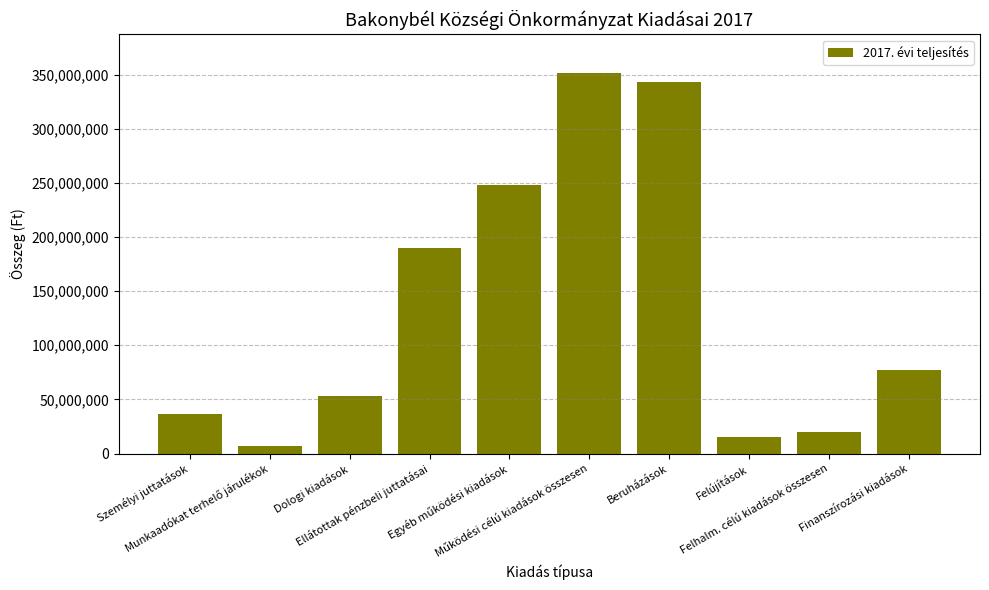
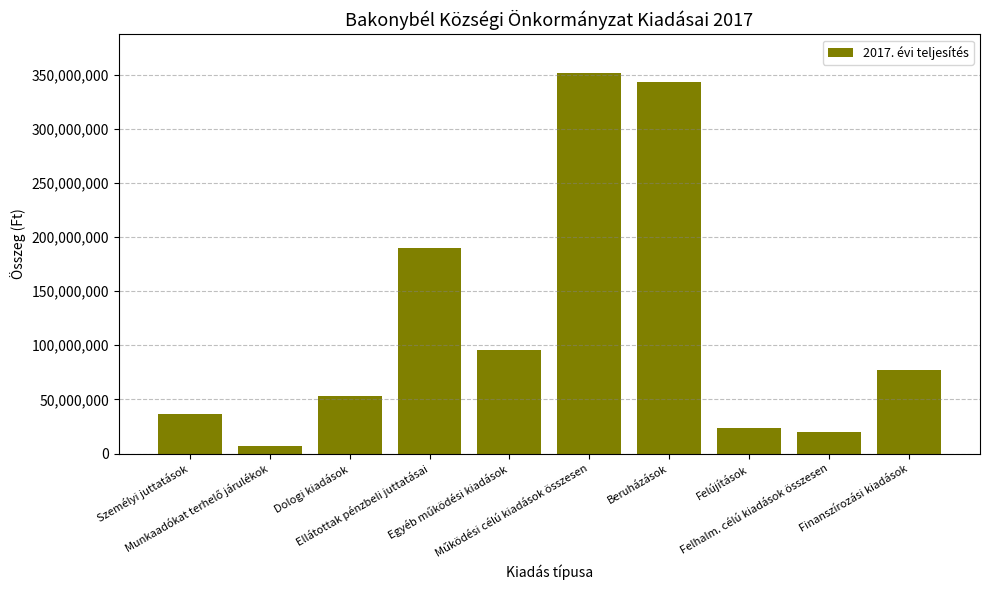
Egyéb működési kiadások: 248,000,000 -> 95,000,000
Felújítások: 16,000,000 -> 23,000,000
